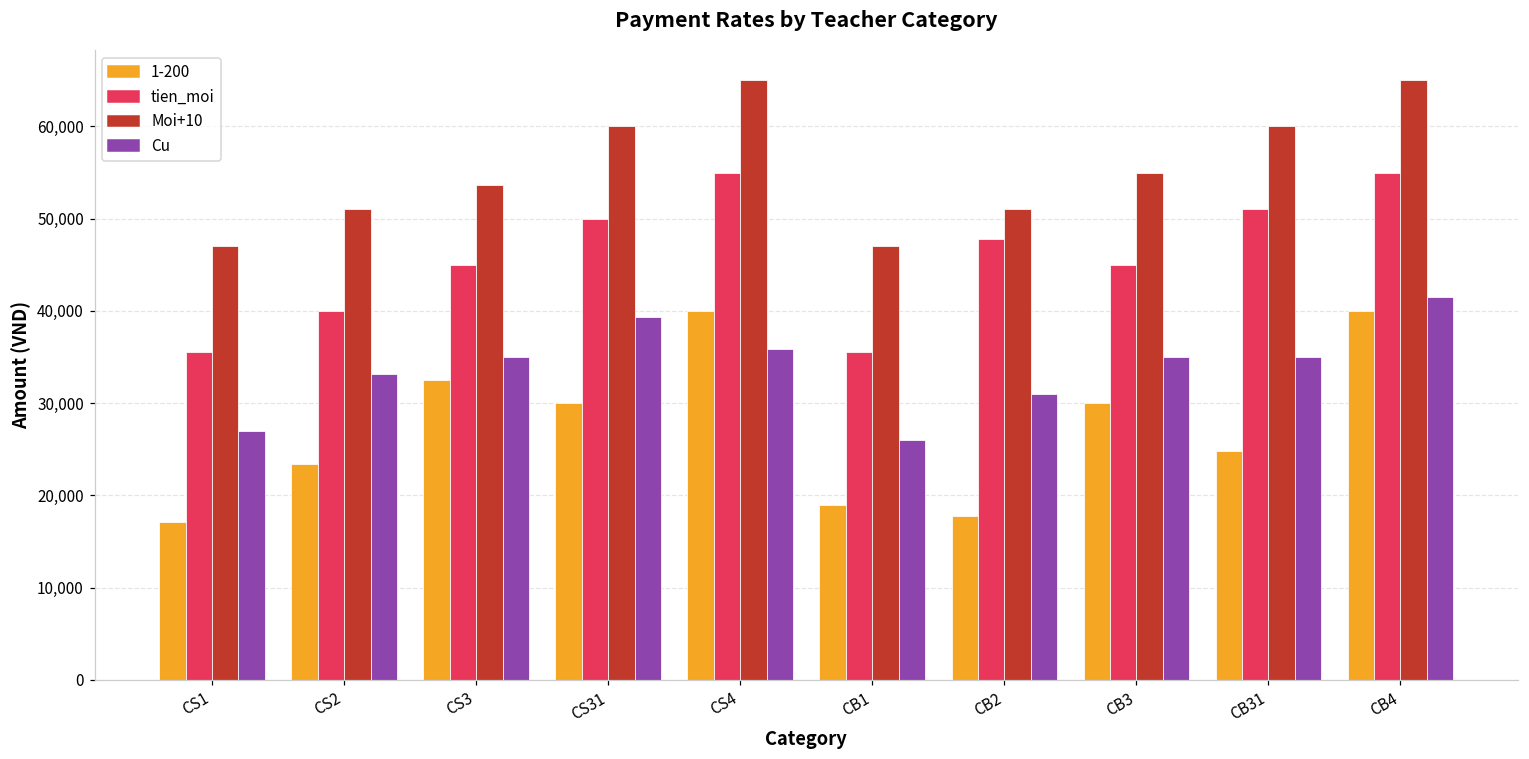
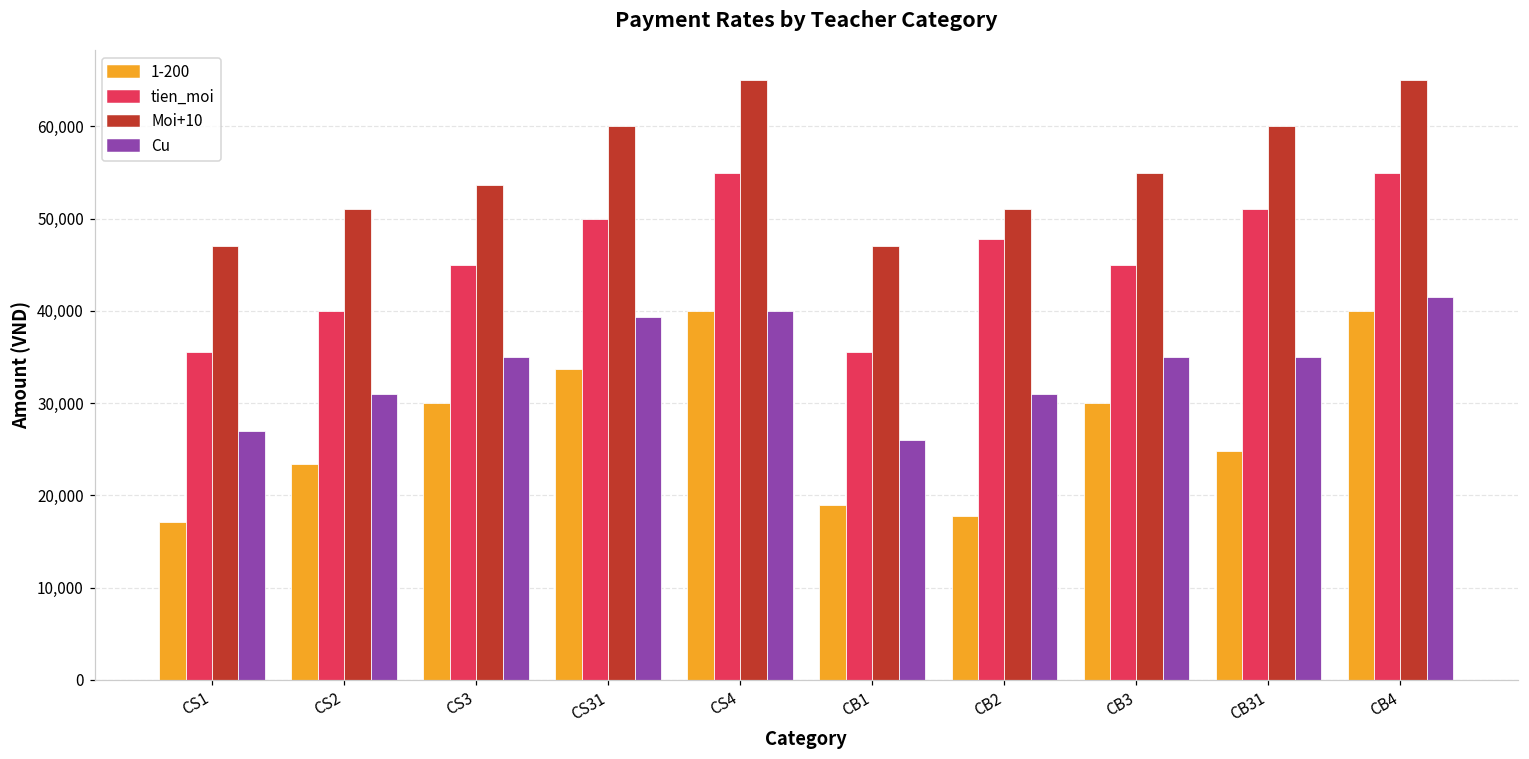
Cu, CS2: 33,000 -> 31,000
1-200, CS3: 32,000 -> 30,000
1-200, CS31: 30,000 -> 34,000
Cu, CS4: 36,000 -> 40,000
